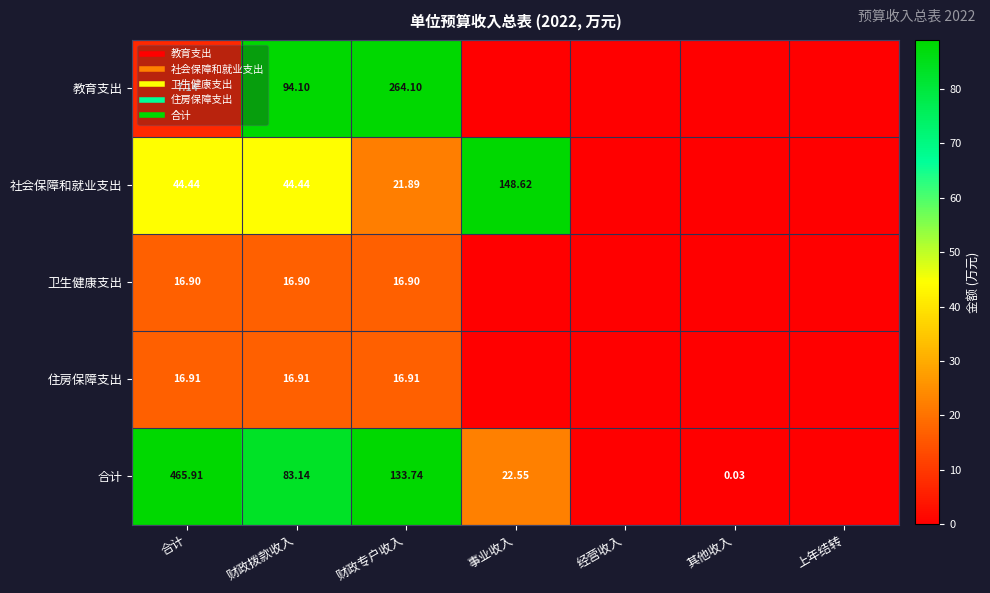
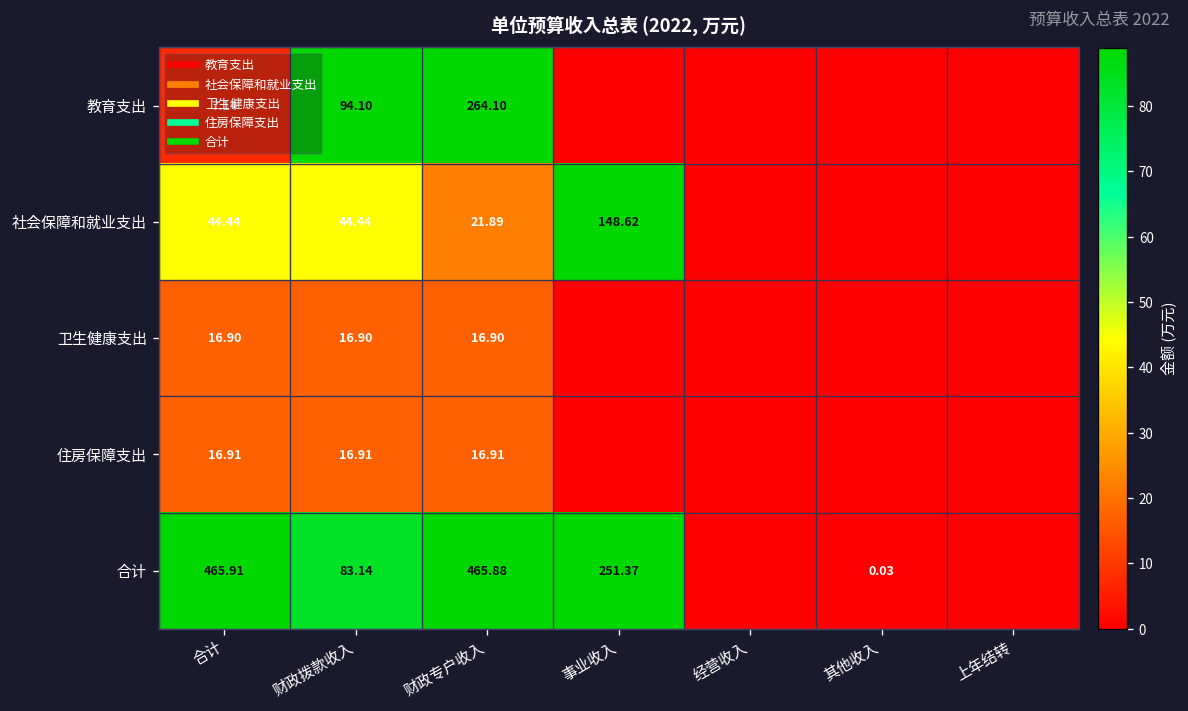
合计, 财政专户收入: 133.74 -> 465.88
合计, 事业收入: 22.55 -> 251.37
